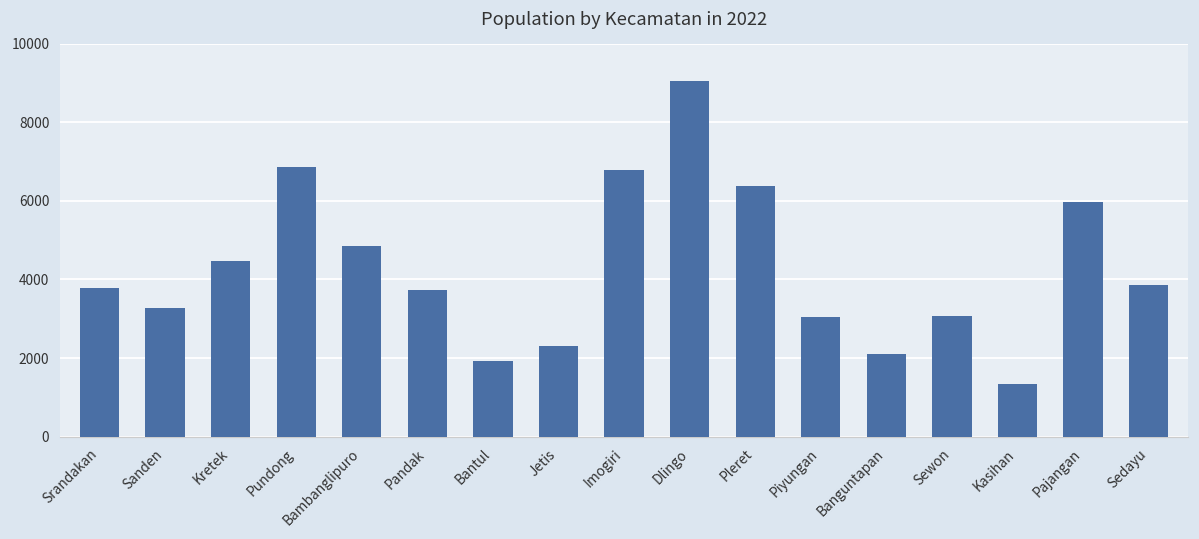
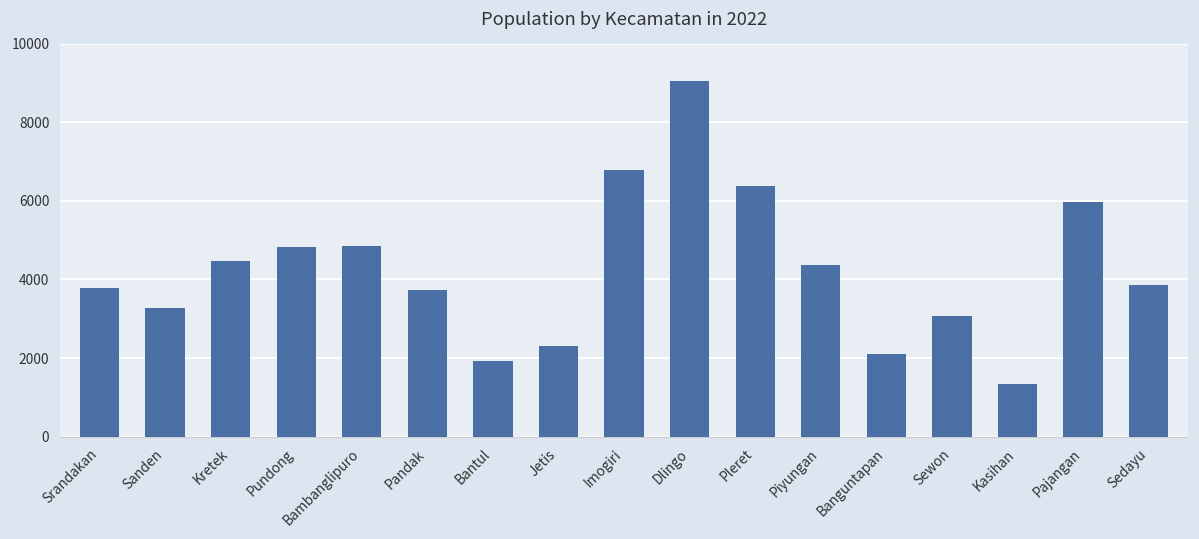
Pundong: 6900 -> 4800
Piyungan: 3100 -> 4400
